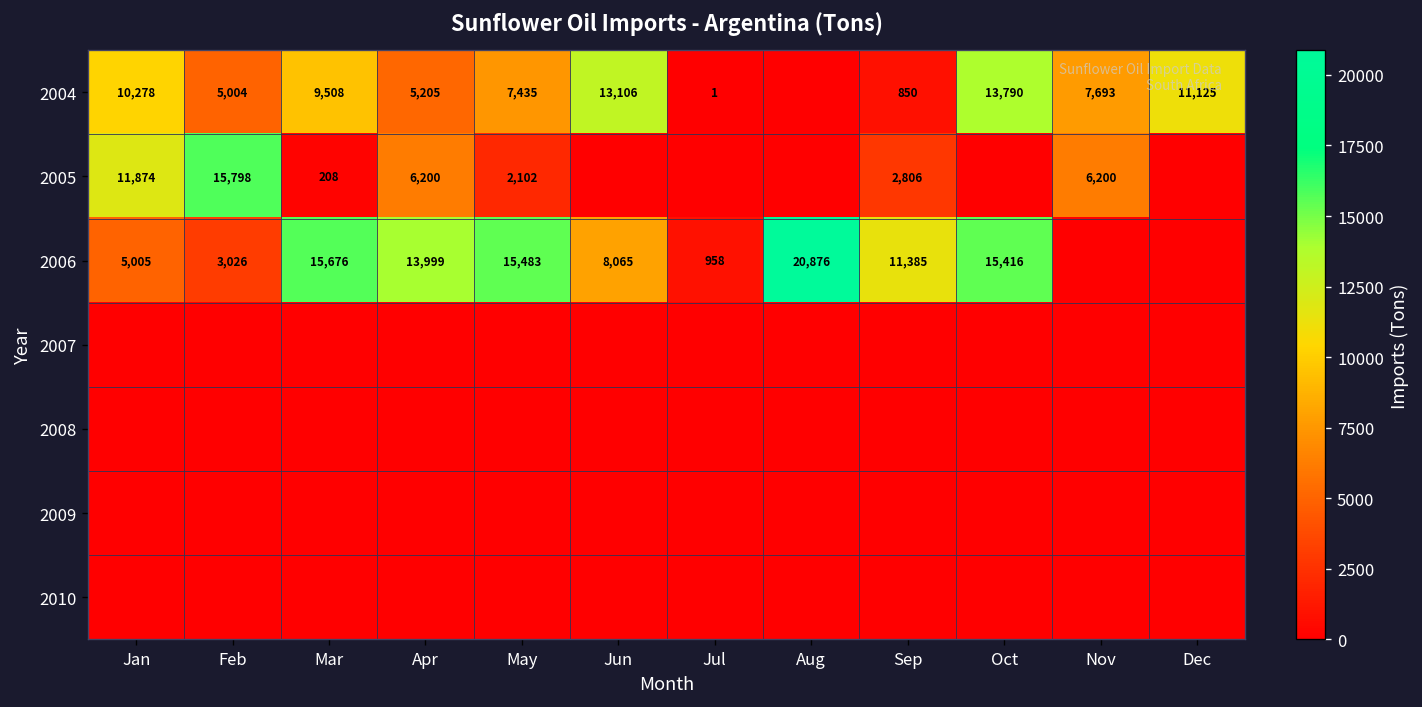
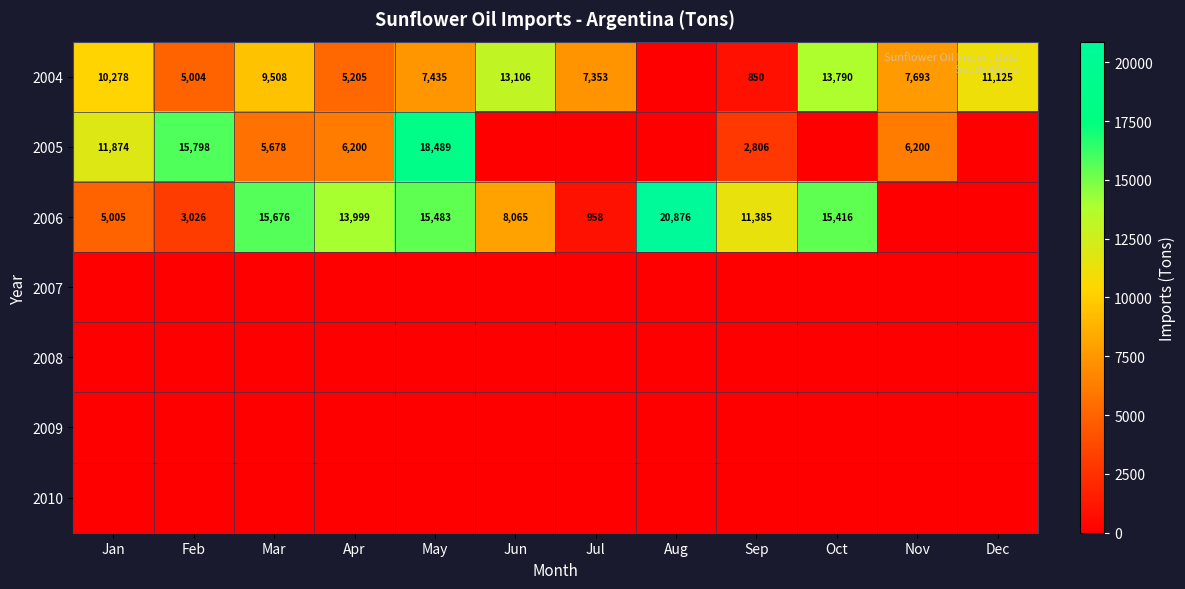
2004, Jul: 1 -> 7,353
2005, Mar: 208 -> 5,678
2005, May: 2,102 -> 18,489
